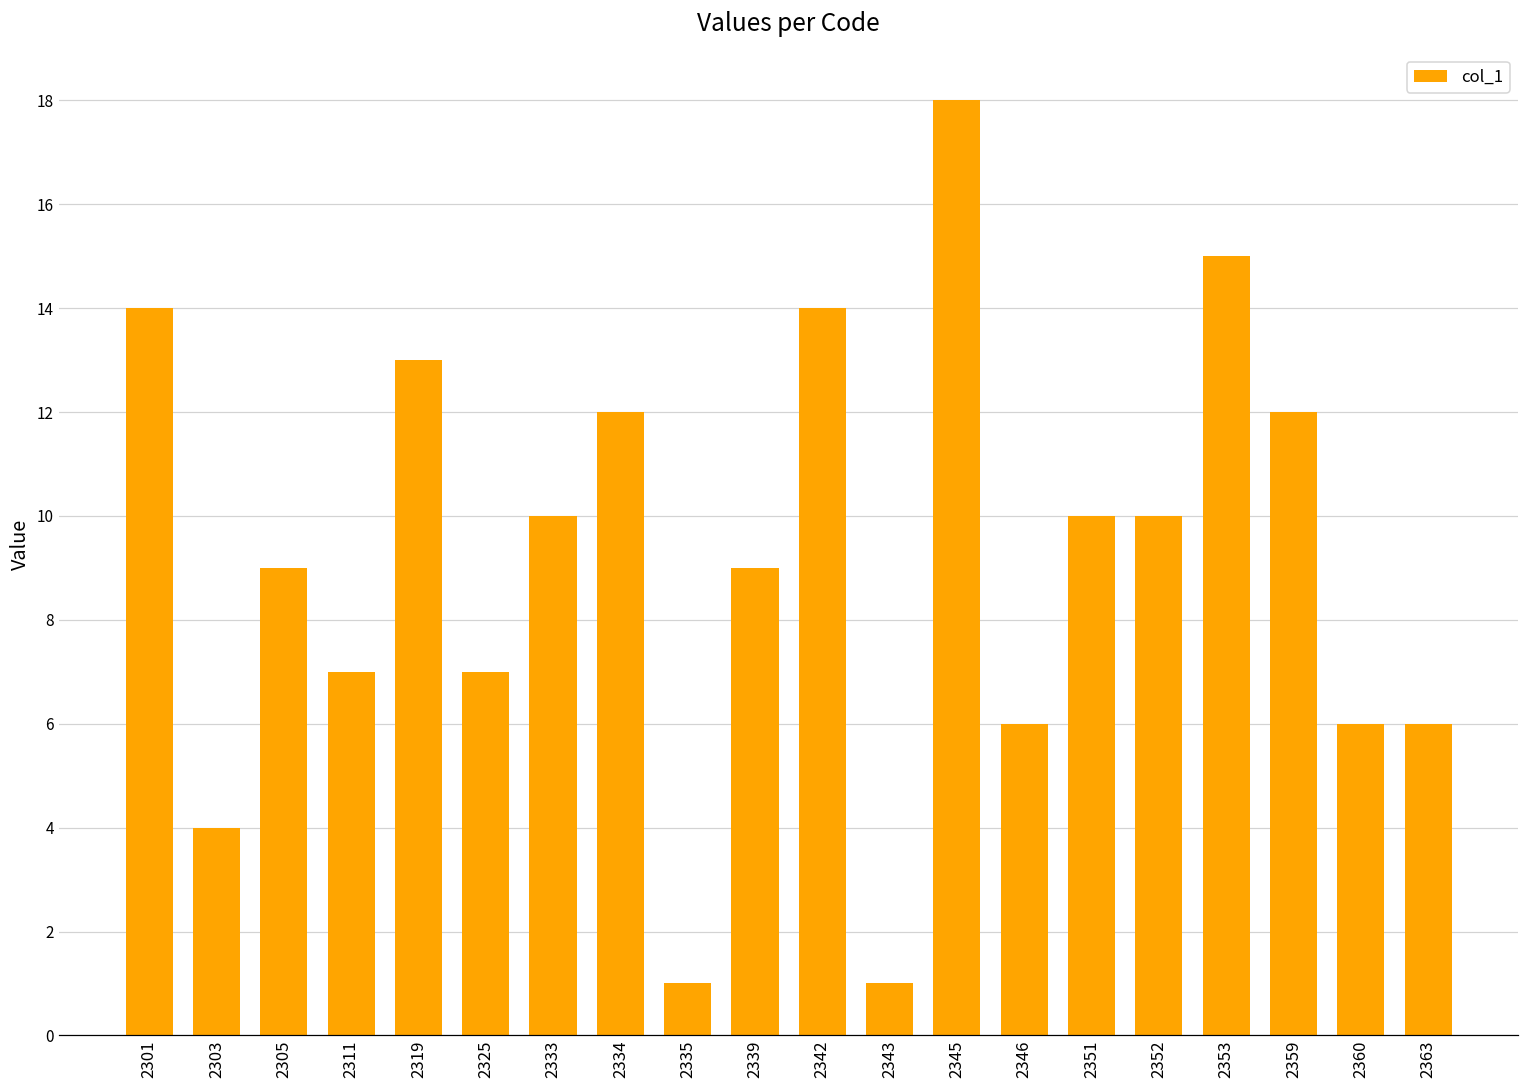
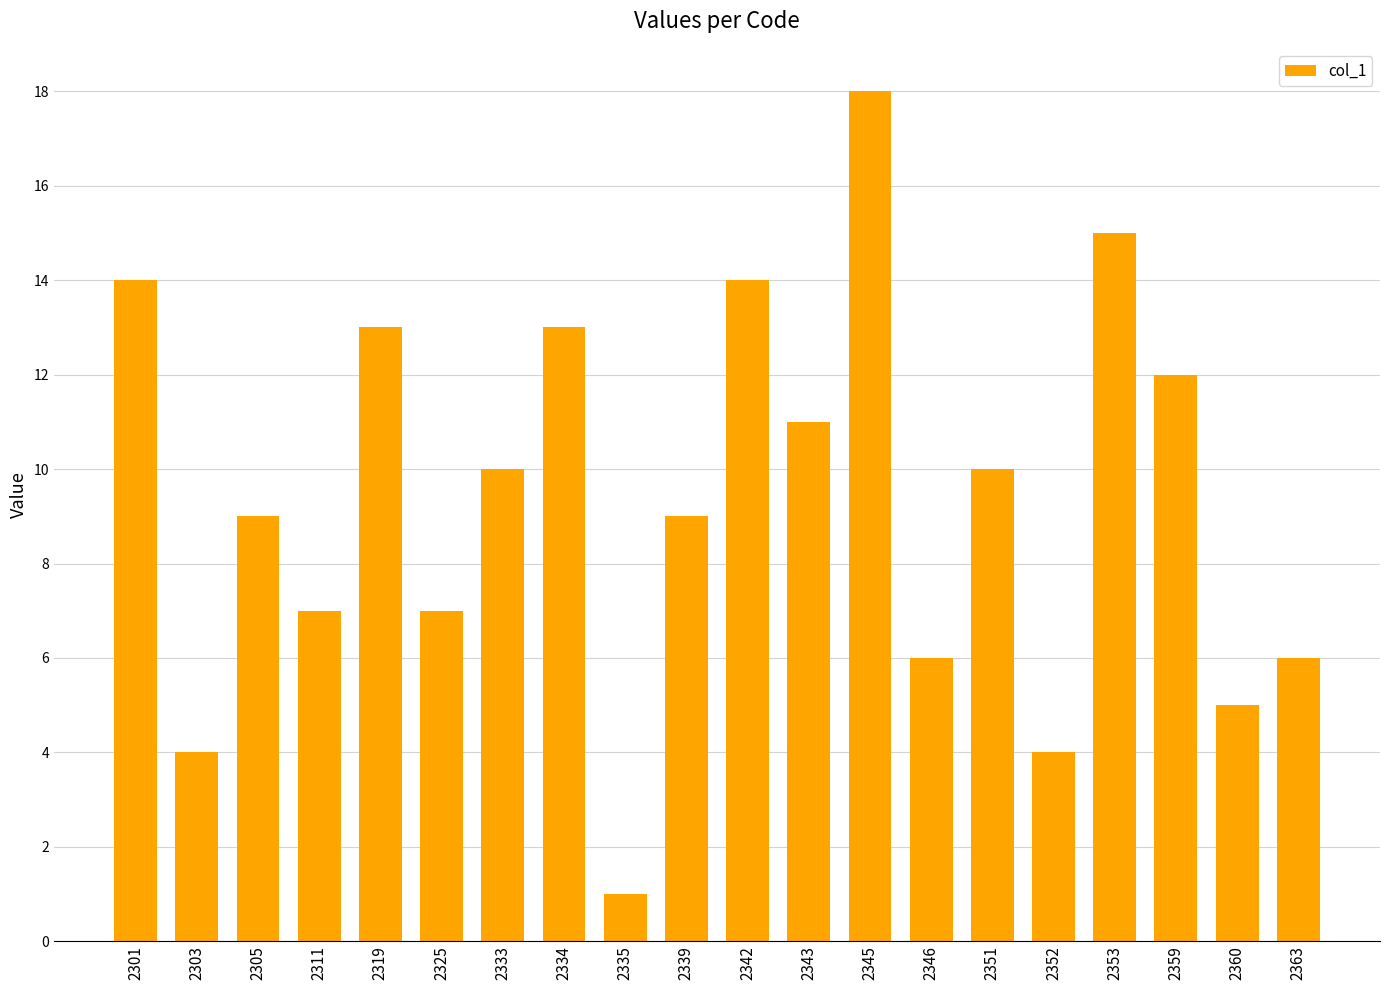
2334: 12 -> 13
2343: 1 -> 11
2352: 10 -> 4
2360: 6 -> 5
